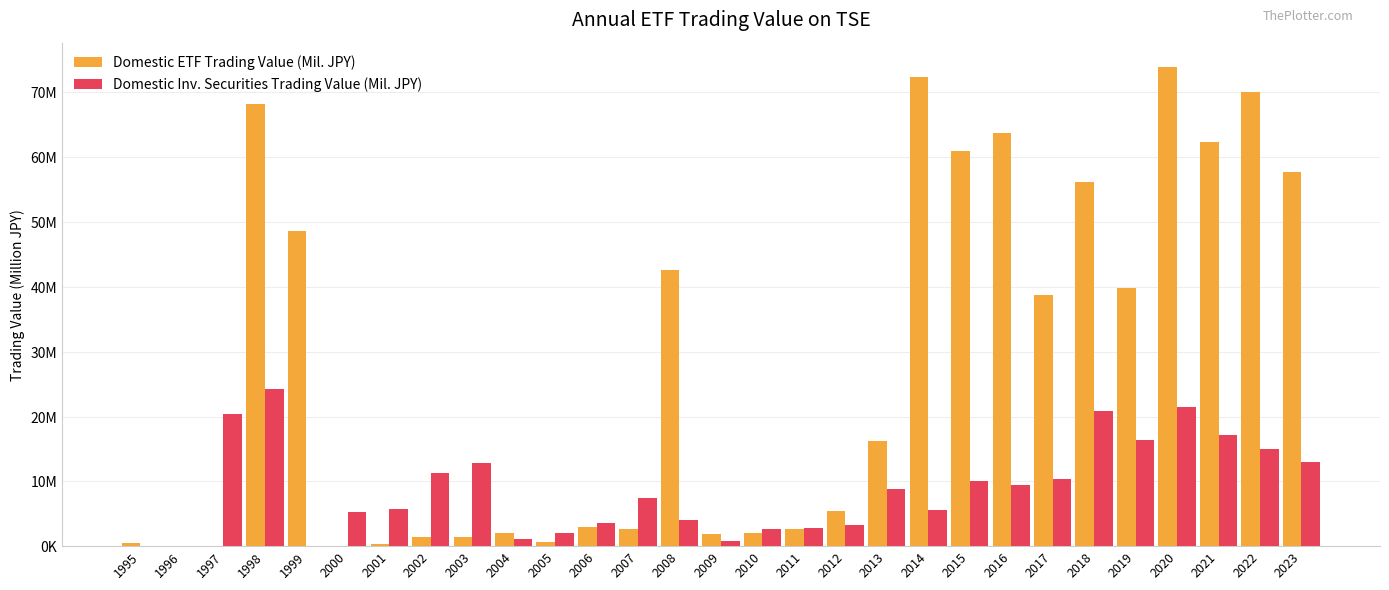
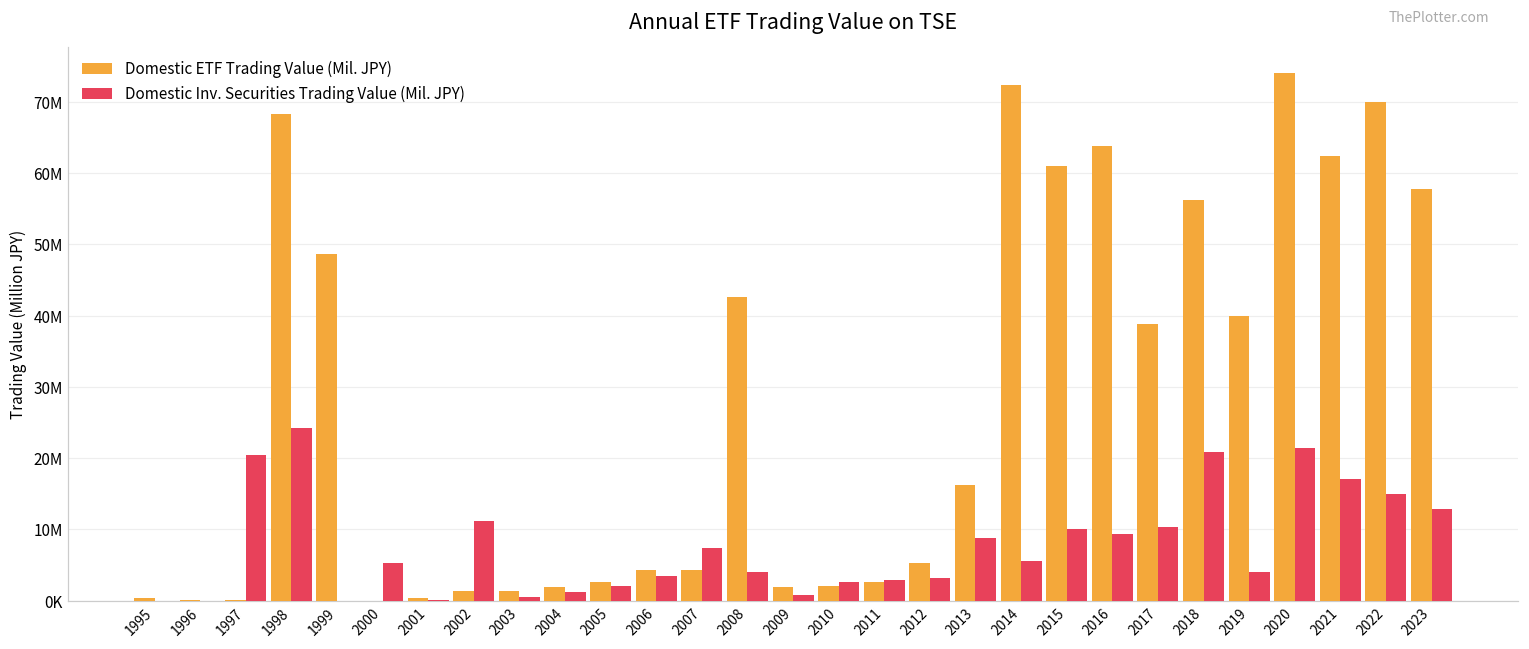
Domestic Inv. Securities Trading Value (Mil. JPY), 2001: 6000000 -> 0
Domestic Inv. Securities Trading Value (Mil. JPY), 2003: 13000000 -> 1000000
Domestic ETF Trading Value (Mil. JPY), 2005: 1000000 -> 3000000
Domestic ETF Trading Value (Mil. JPY), 2006: 3000000 -> 4000000
Domestic ETF Trading Value (Mil. JPY), 2007: 3000000 -> 4000000
Domestic Inv. Securities Trading Value (Mil. JPY), 2019: 16000000 -> 4000000
